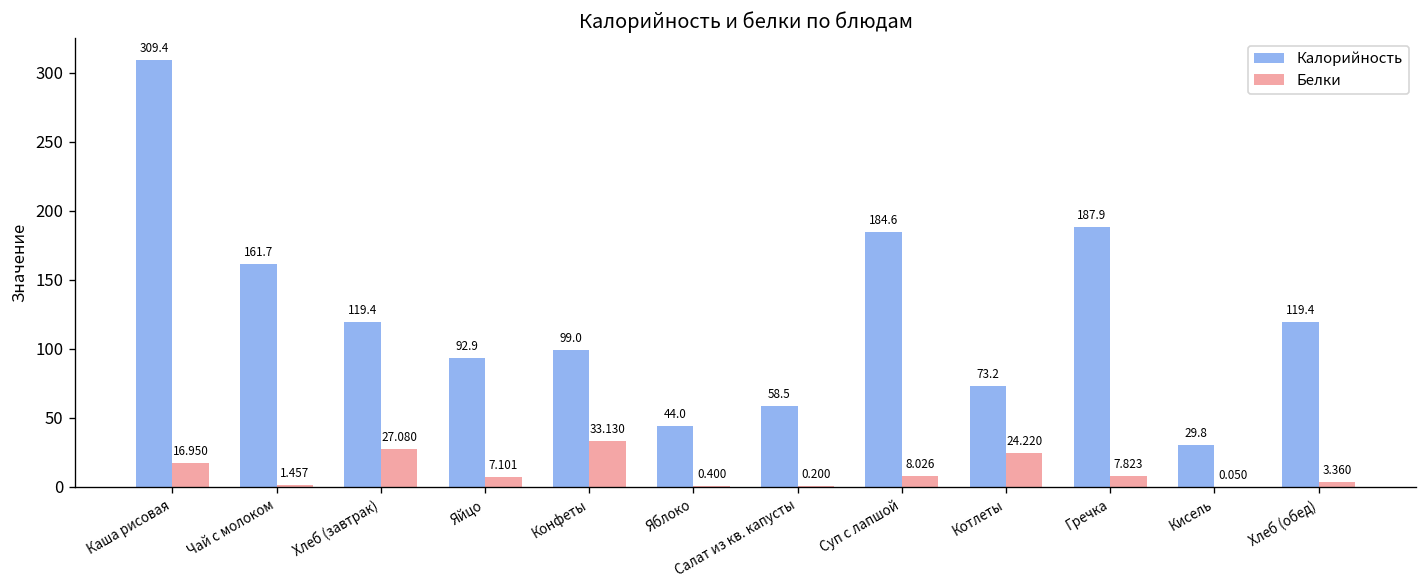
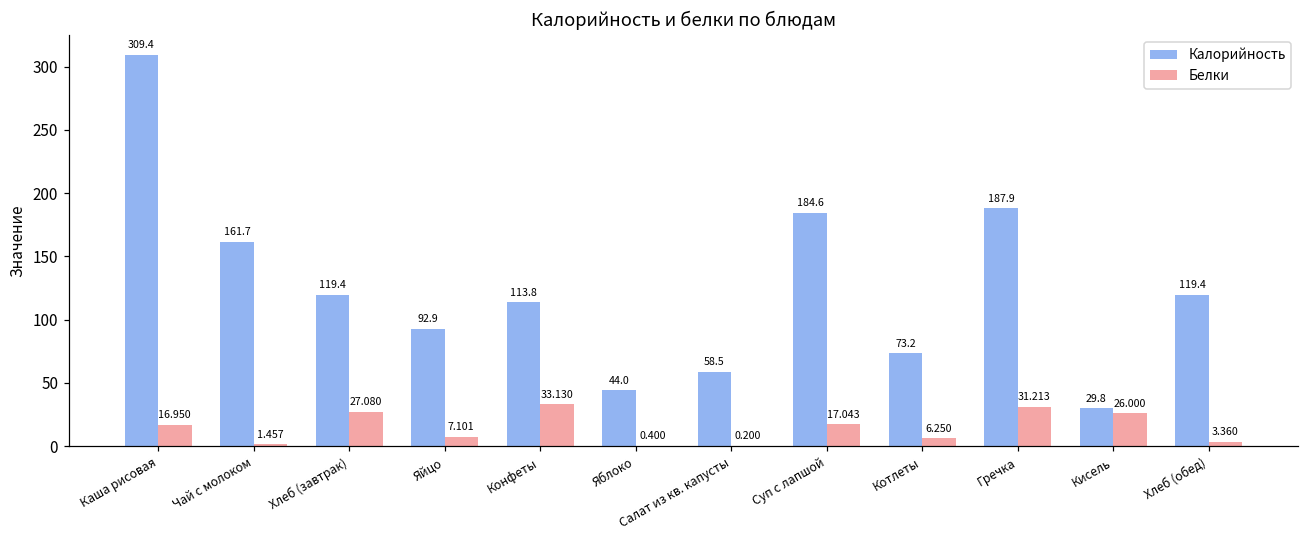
Калорийность, Конфеты: 99.0 -> 113.8
Белки, Суп с лапшой: 8.026 -> 17.043
Белки, Котлеты: 24.220 -> 6.250
Белки, Гречка: 7.823 -> 31.213
Белки, Кисель: 0.050 -> 26.000
